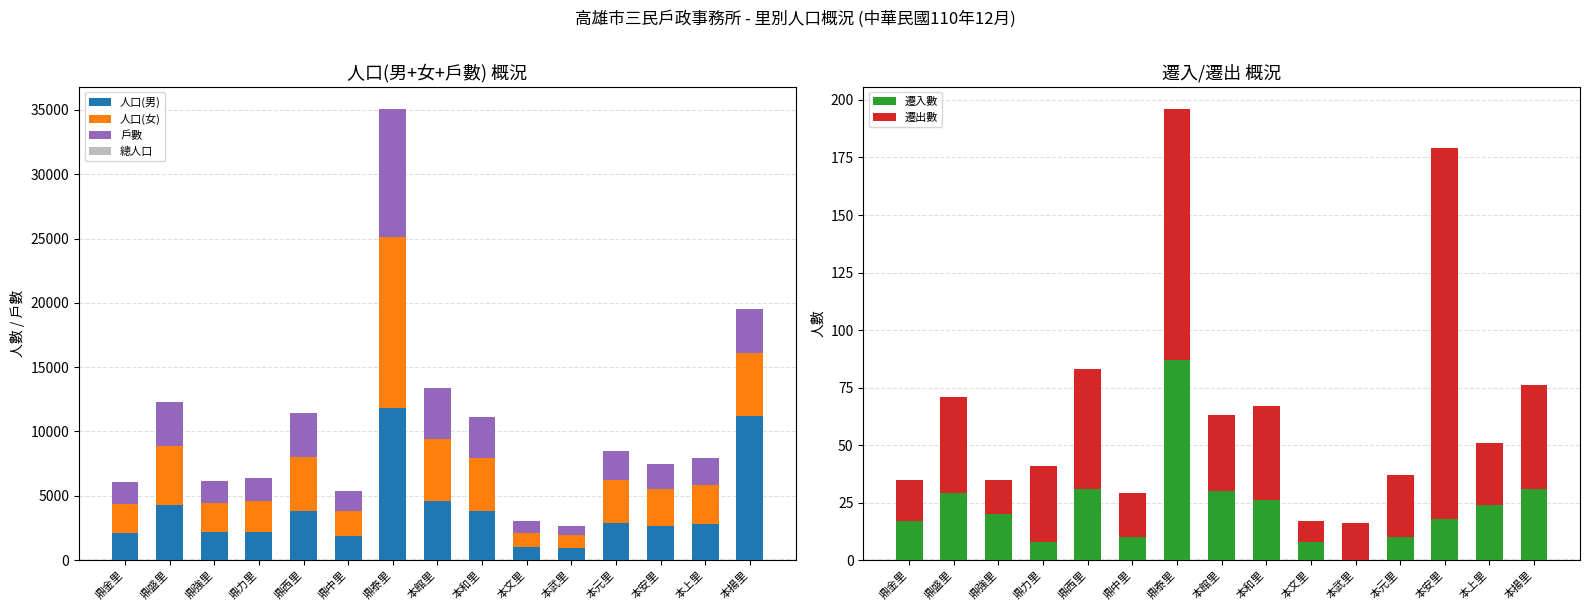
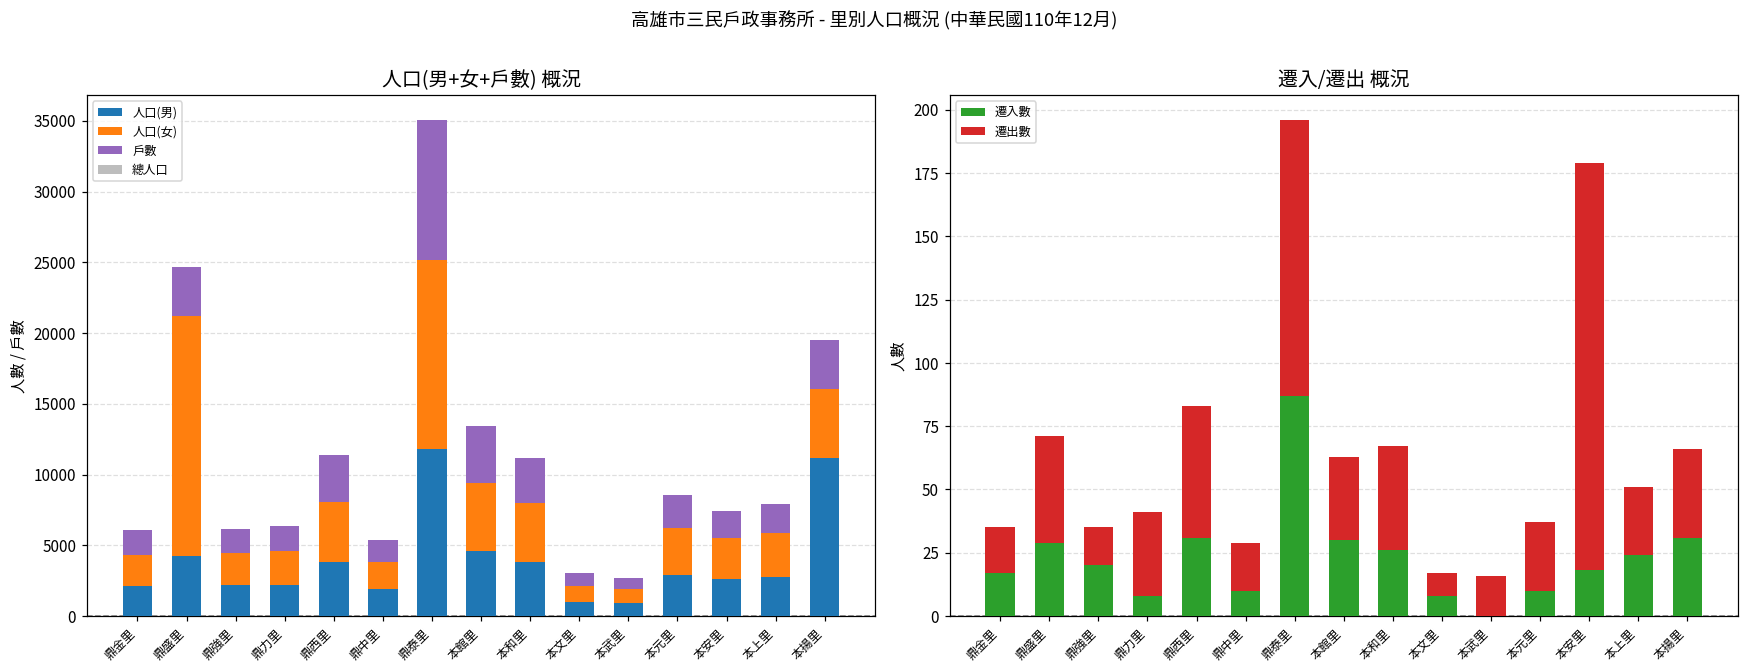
人口(男+女+戶數) 概況, 人口(女), 鼎盛里: 4600 -> 16900
人口(男+女+戶數) 概況, 總人口, 鼎盛里: 9700 -> 8800
遷入/遷出 概況, 遷出數, 本揚里: 45 -> 35
